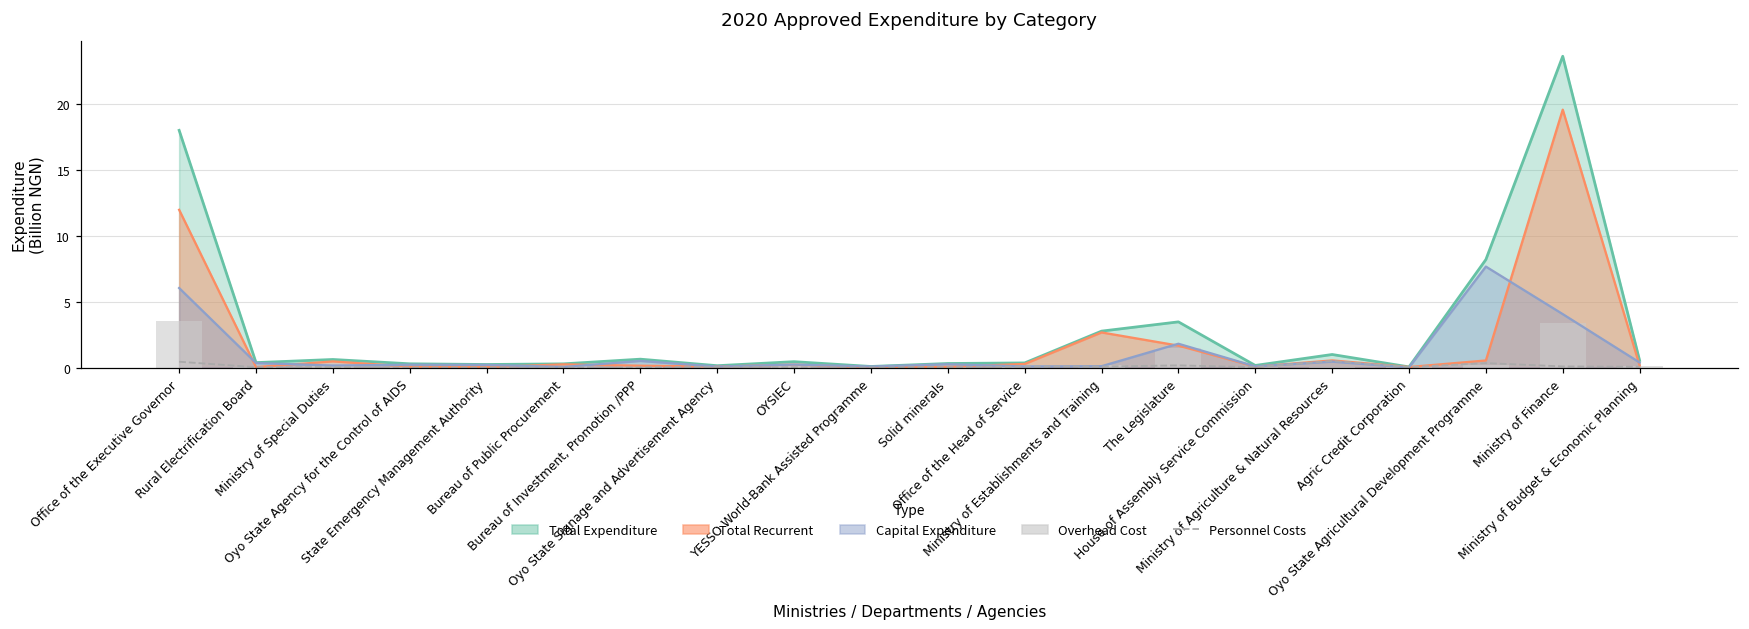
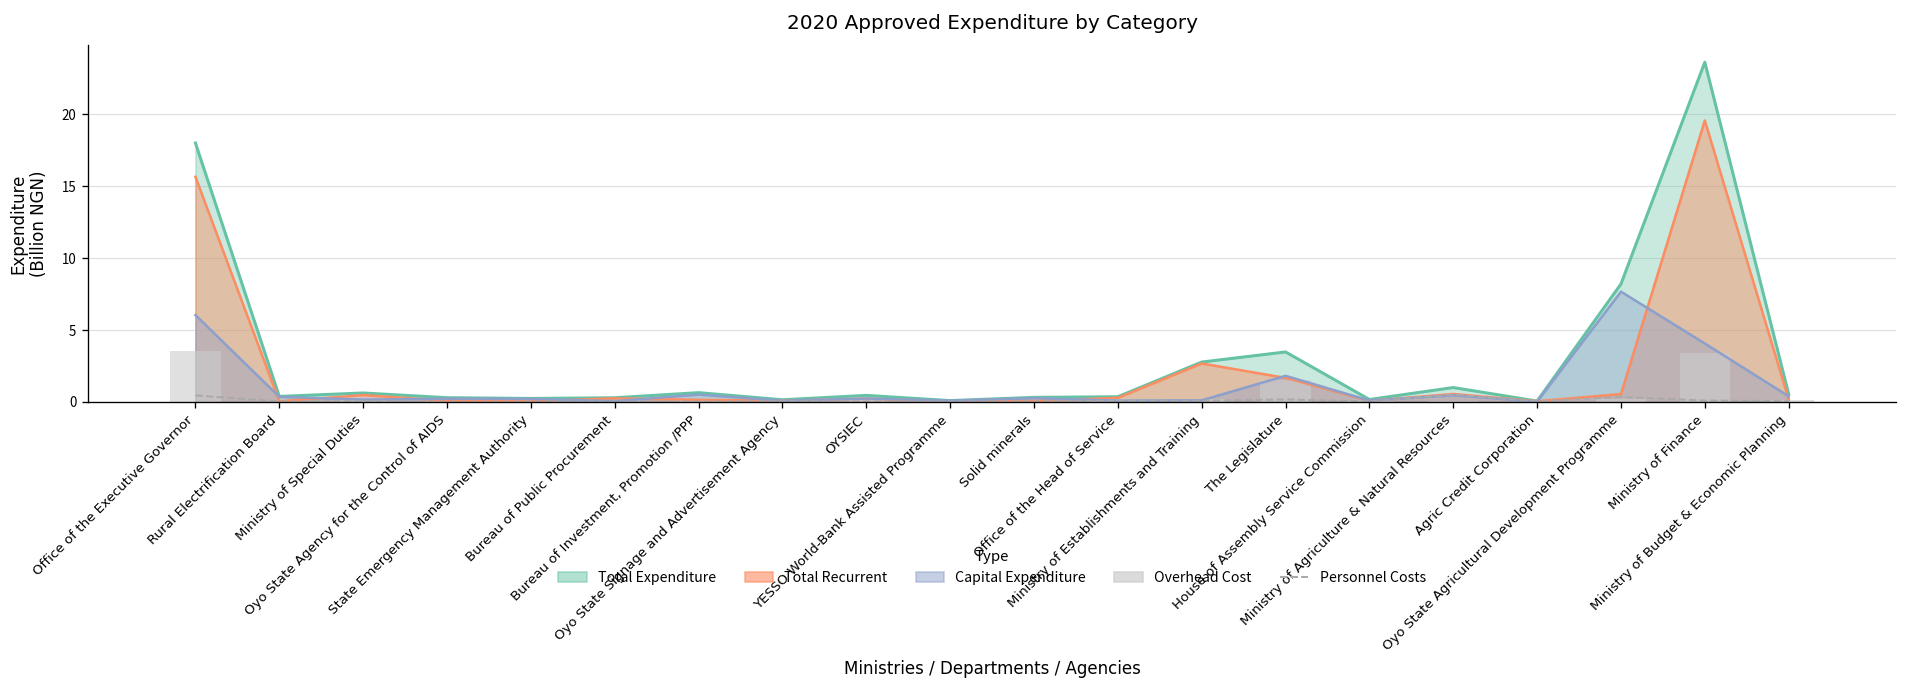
Total Recurrent, Office of the Executive Governor: 12.0 -> 15.7
